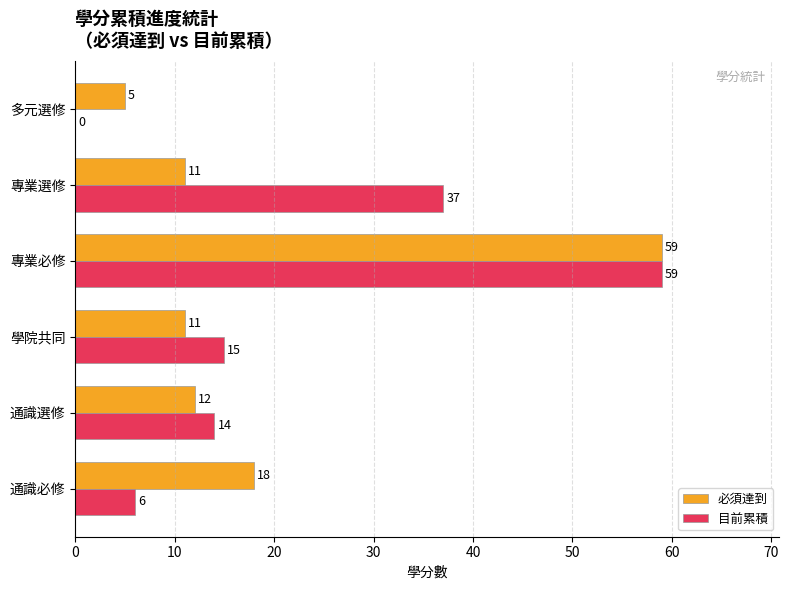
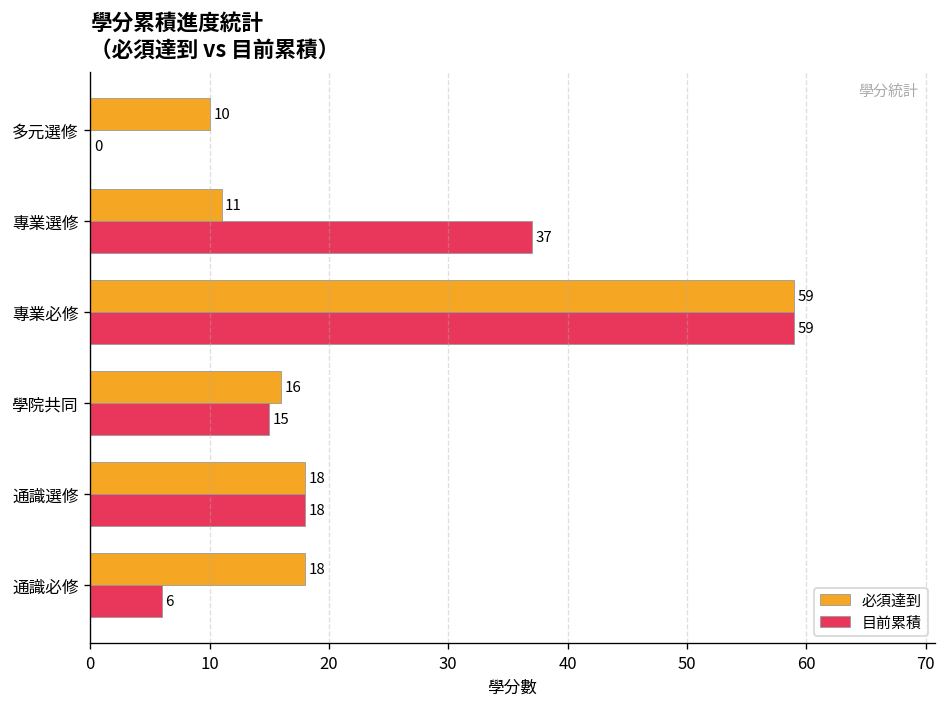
必須達到, 多元選修: 5 -> 10
必須達到, 學院共同: 11 -> 16
必須達到, 通識選修: 12 -> 18
目前累積, 通識選修: 14 -> 18
